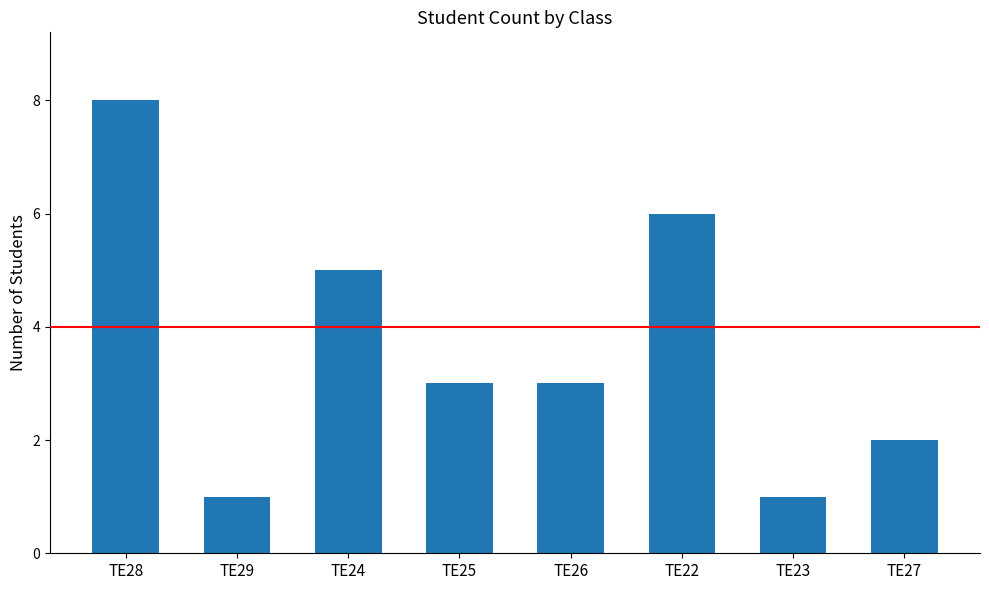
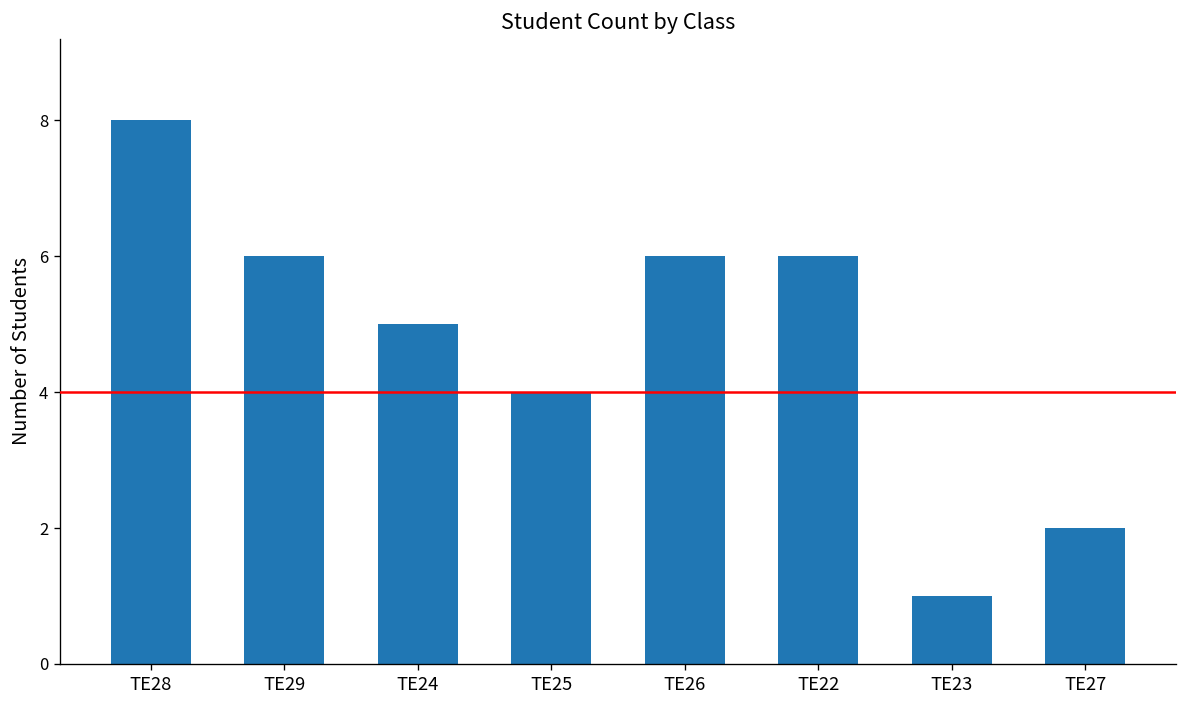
TE29: 1 -> 6
TE25: 3 -> 4
TE26: 3 -> 6
